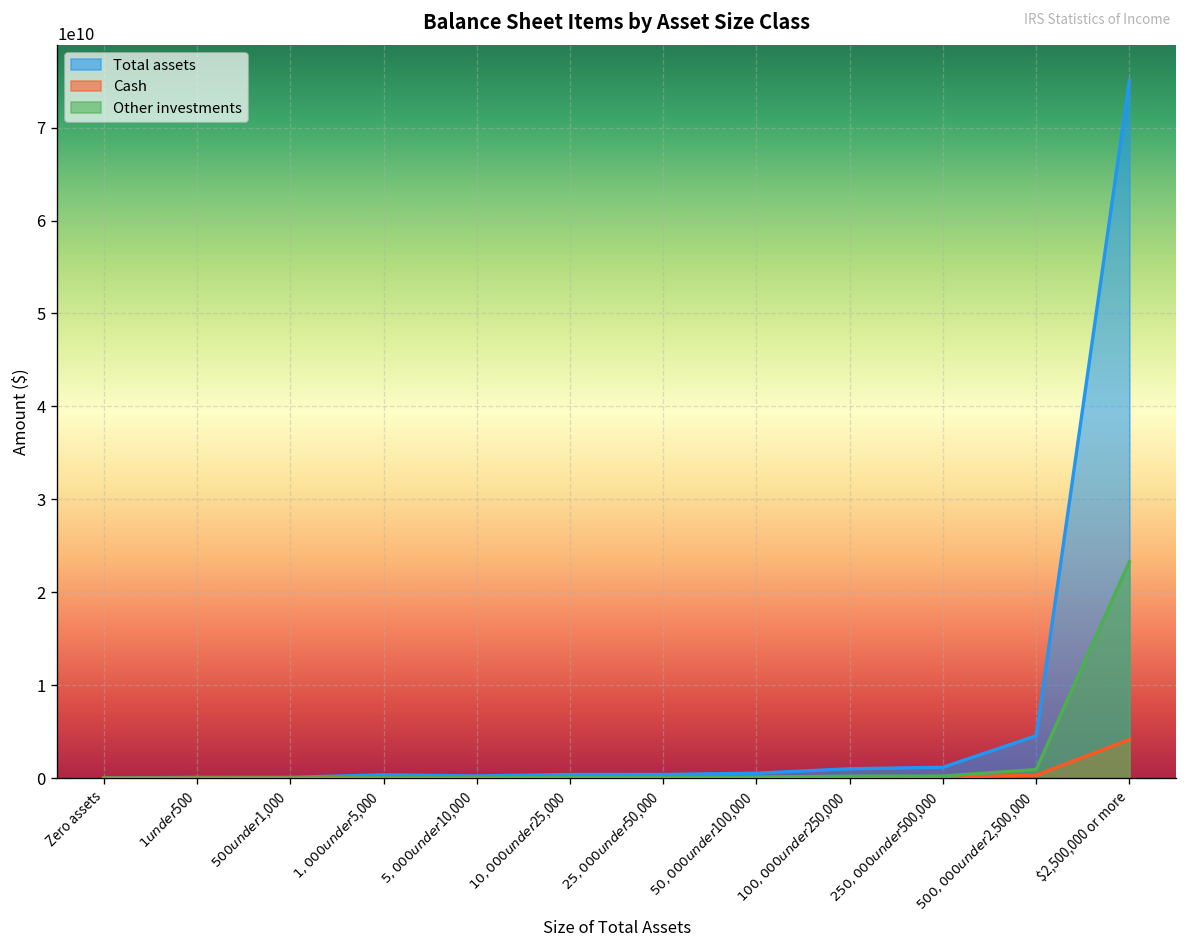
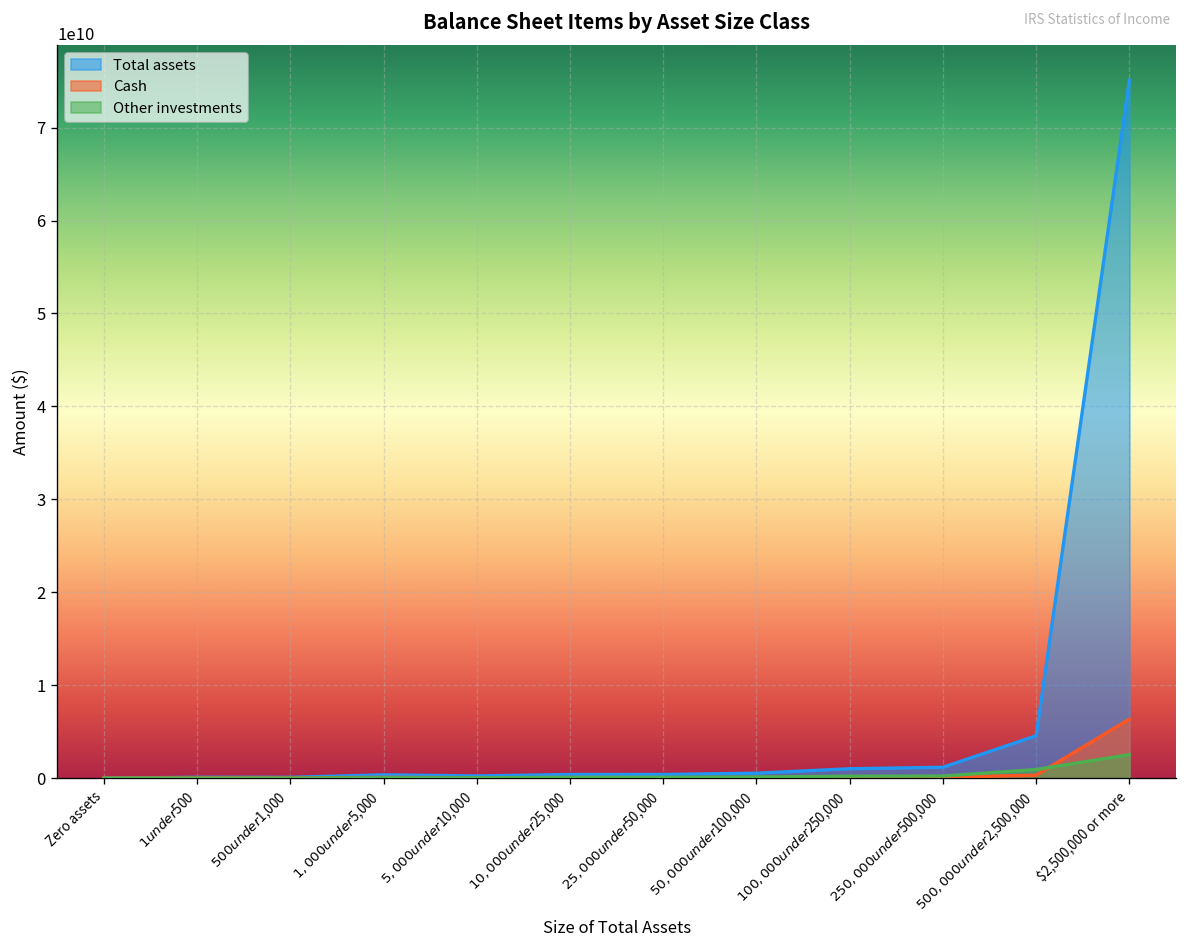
Cash, $2,500,000 or more: 4000000000 -> 6000000000
Other investments, $2,500,000 or more: 23000000000 -> 3000000000
